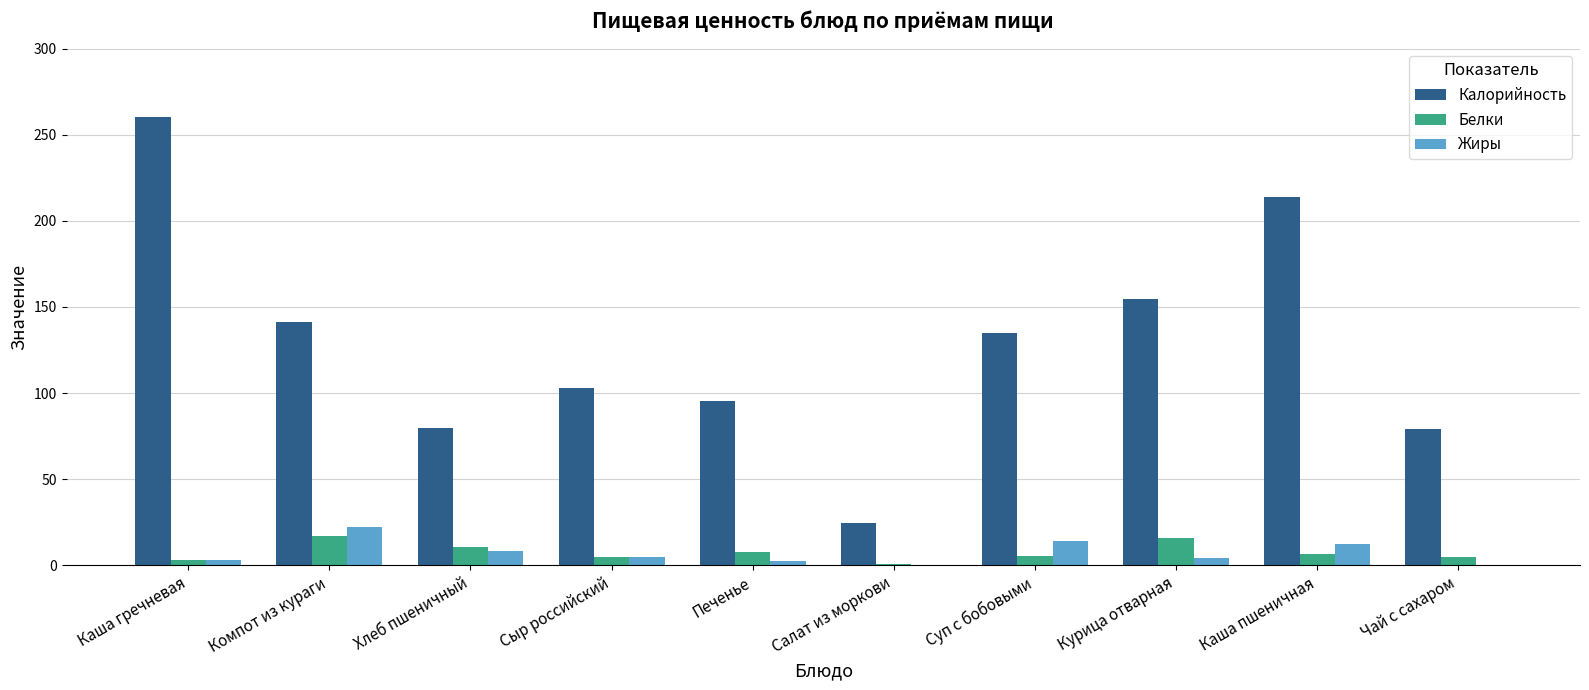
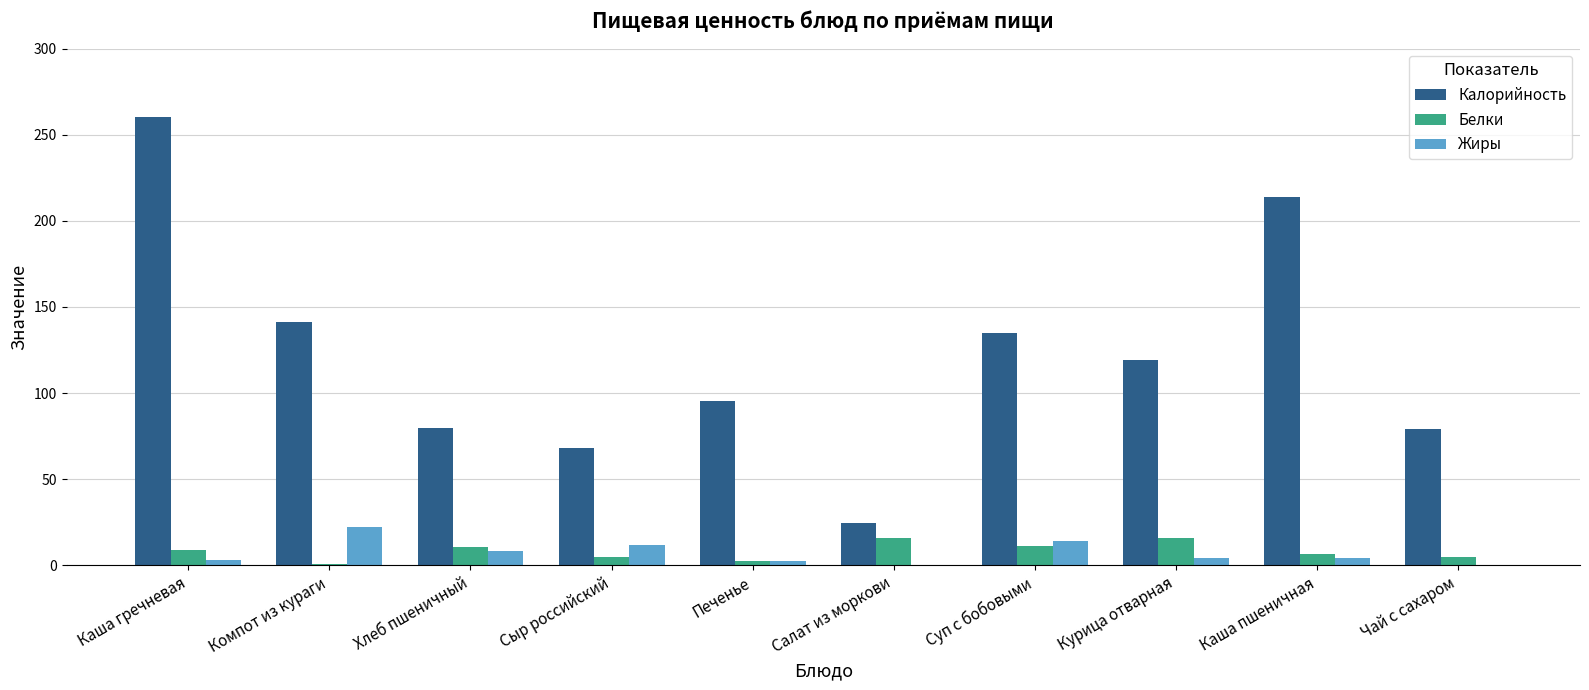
Белки, Каша гречневая: 3 -> 9
Белки, Компот из кураги: 17 -> 1
Калорийность, Сыр российский: 103 -> 68
Жиры, Сыр российский: 5 -> 12
Белки, Печенье: 8 -> 2
Белки, Салат из моркови: 1 -> 16
Белки, Суп с бобовыми: 5 -> 11
Калорийность, Курица отварная: 155 -> 119
Жиры, Каша пшеничная: 12 -> 4
